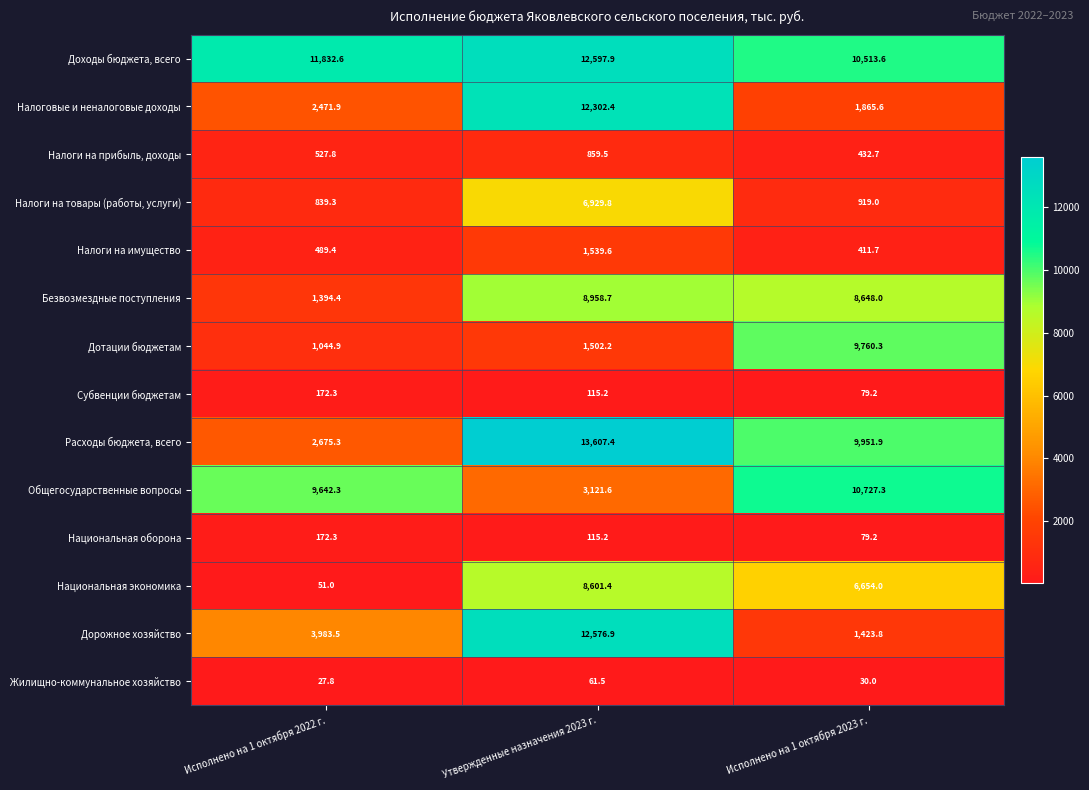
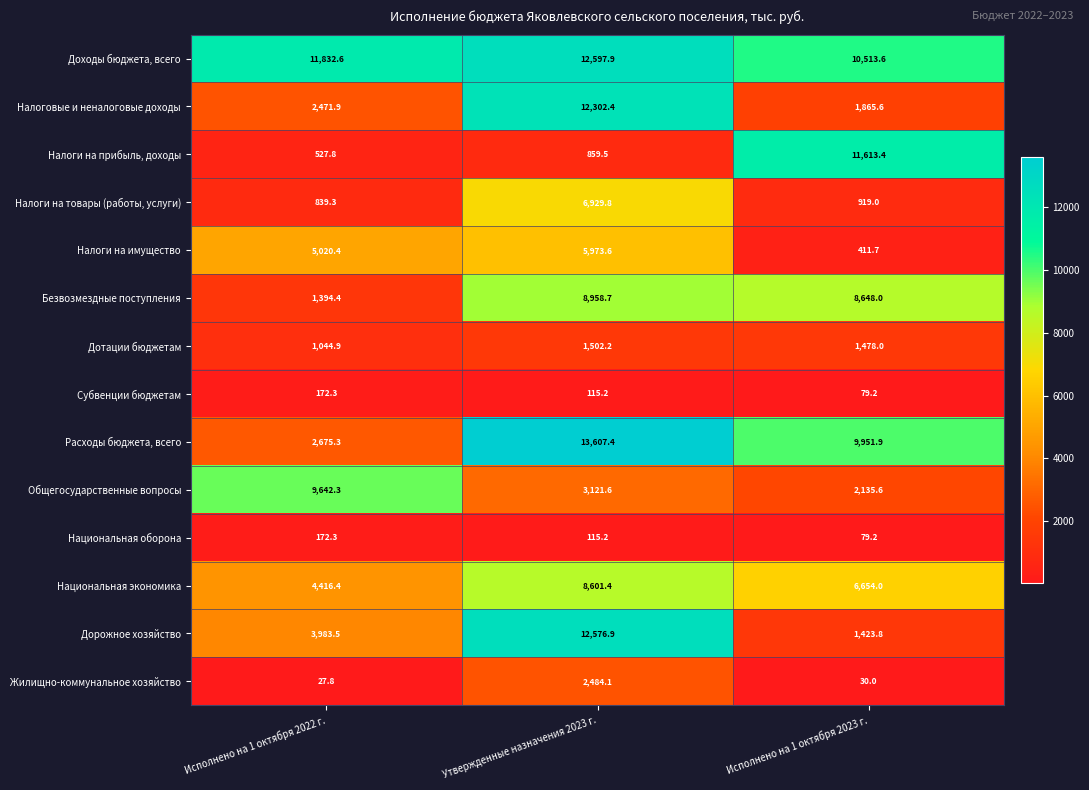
Налоги на прибыль, доходы, Исполнено на 1 октября 2023 г.: 432.7 -> 11,613.4
Налоги на имущество, Исполнено на 1 октября 2022 г.: 489.4 -> 5,020.4
Налоги на имущество, Утвержденные назначения 2023 г.: 1,539.6 -> 5,973.6
Дотации бюджетам, Исполнено на 1 октября 2023 г.: 9,760.3 -> 1,478.0
Общегосударственные вопросы, Исполнено на 1 октября 2023 г.: 10,727.3 -> 2,135.6
Национальная экономика, Исполнено на 1 октября 2022 г.: 51.0 -> 4,416.4
Жилищно-коммунальное хозяйство, Утвержденные назначения 2023 г.: 61.5 -> 2,484.1
